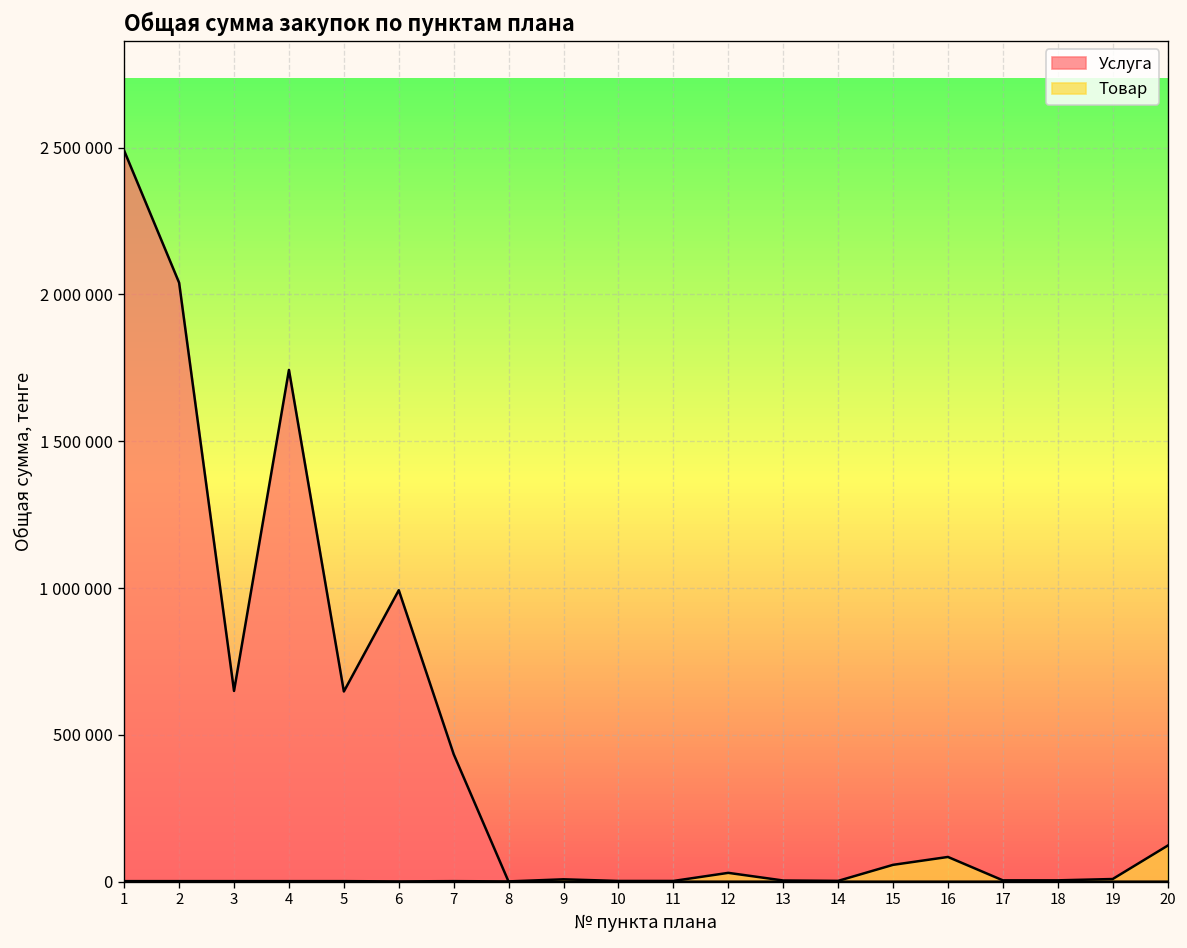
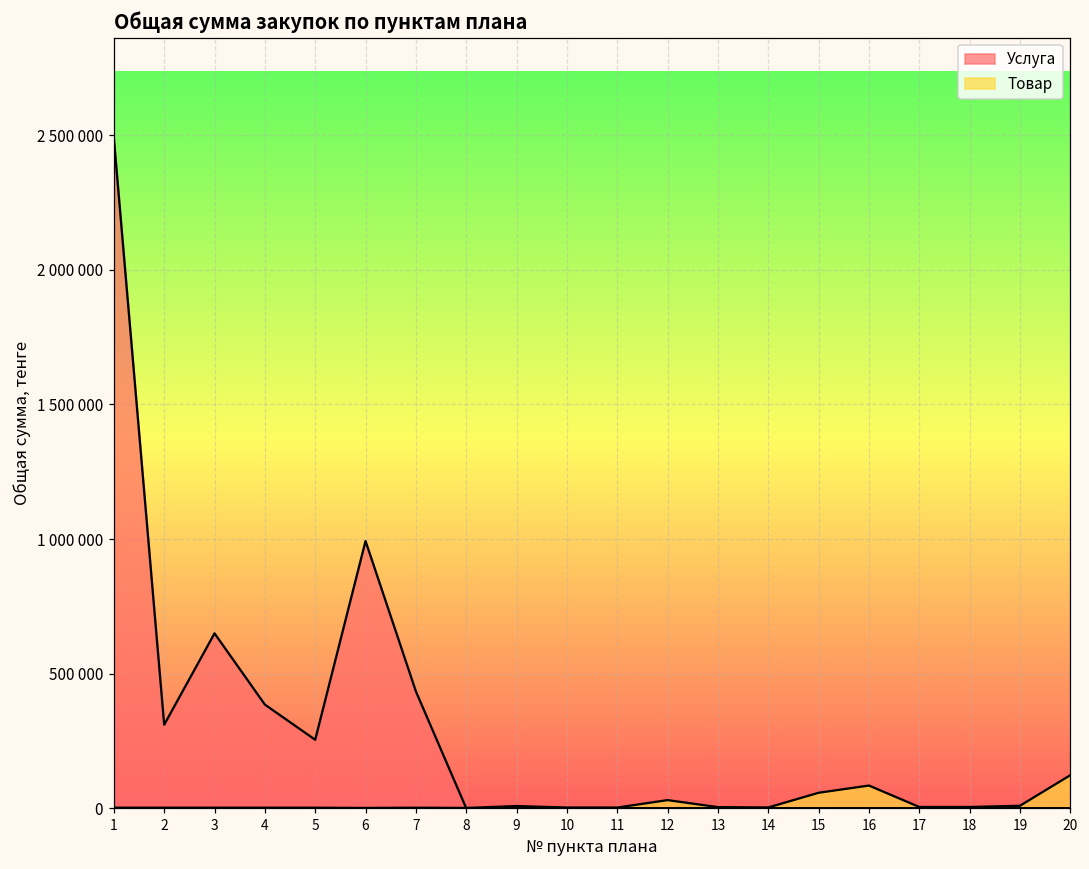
Услуга, 2: 2040000 -> 310000
Услуга, 4: 1740000 -> 380000
Услуга, 5: 650000 -> 250000
